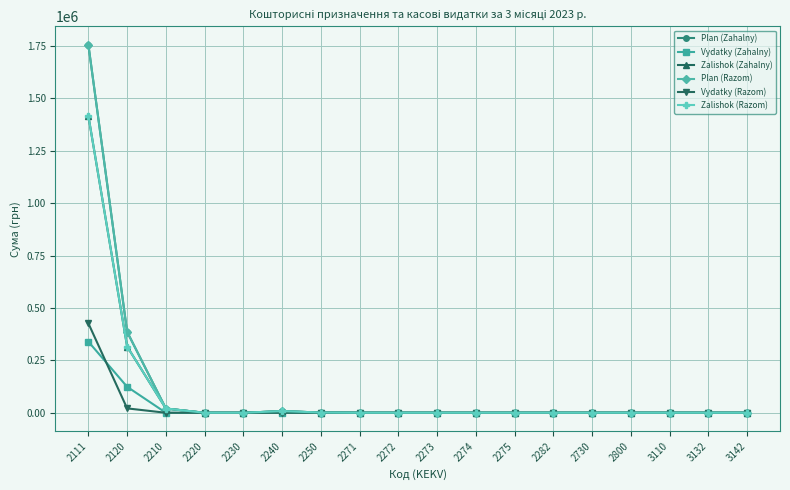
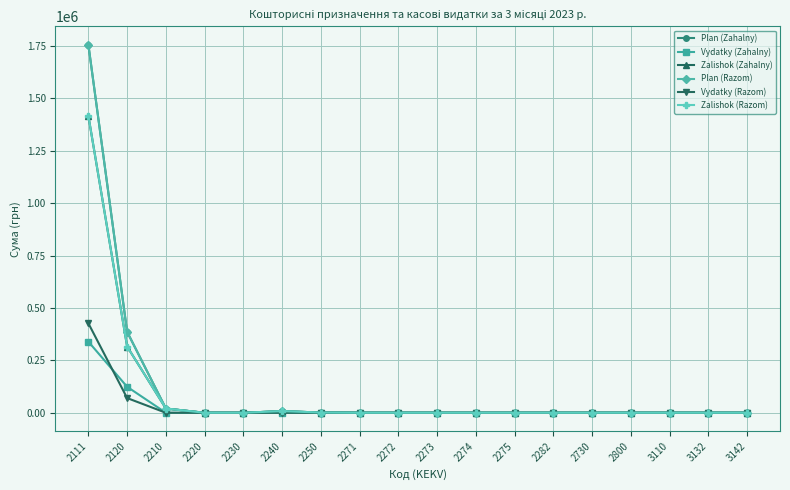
Vydatky (Razom), 2120: 20000 -> 70000
